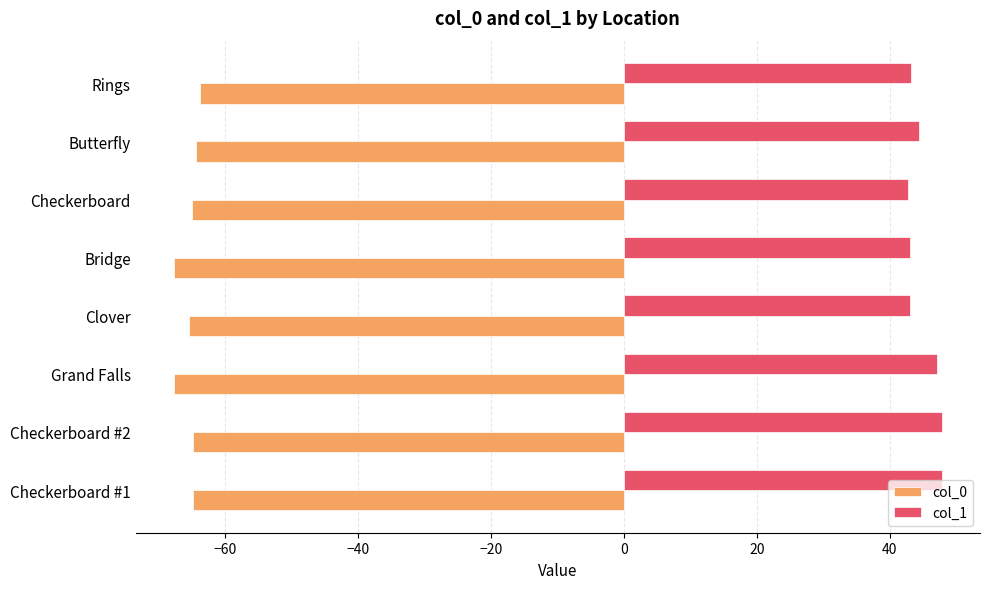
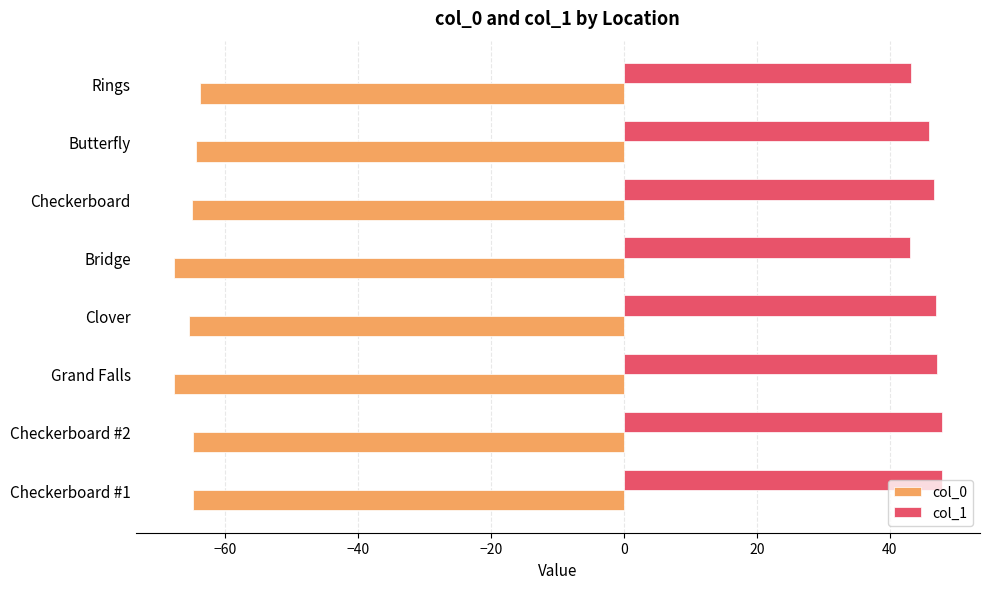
col_1, Butterfly: 44 -> 46
col_1, Checkerboard: 43 -> 47
col_1, Clover: 43 -> 47
